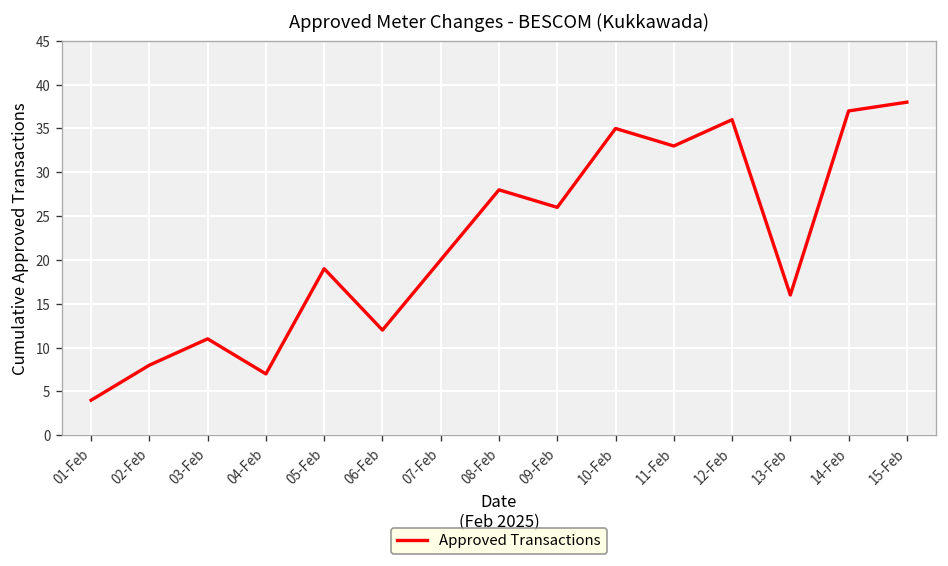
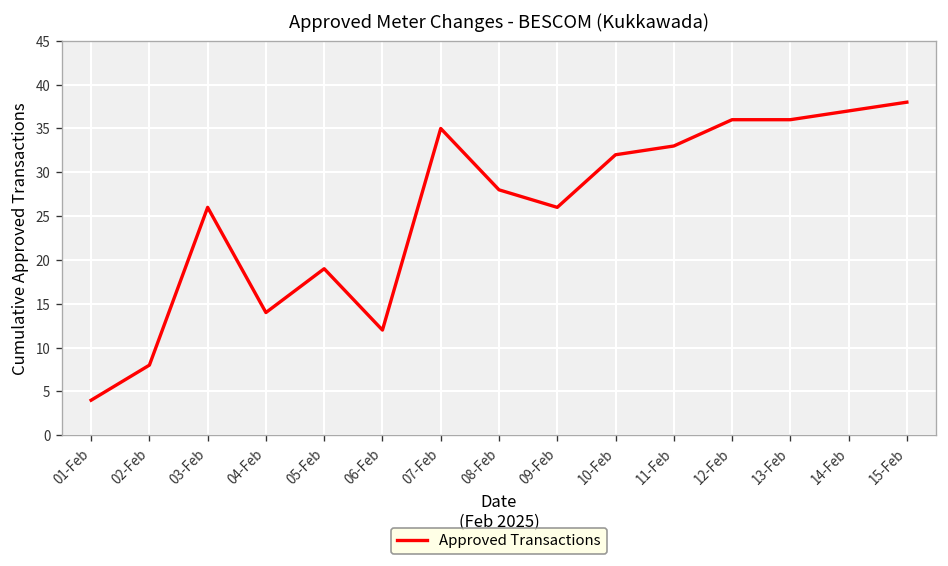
03-Feb: 11 -> 26
04-Feb: 7 -> 14
07-Feb: 20 -> 35
10-Feb: 35 -> 32
13-Feb: 16 -> 36
